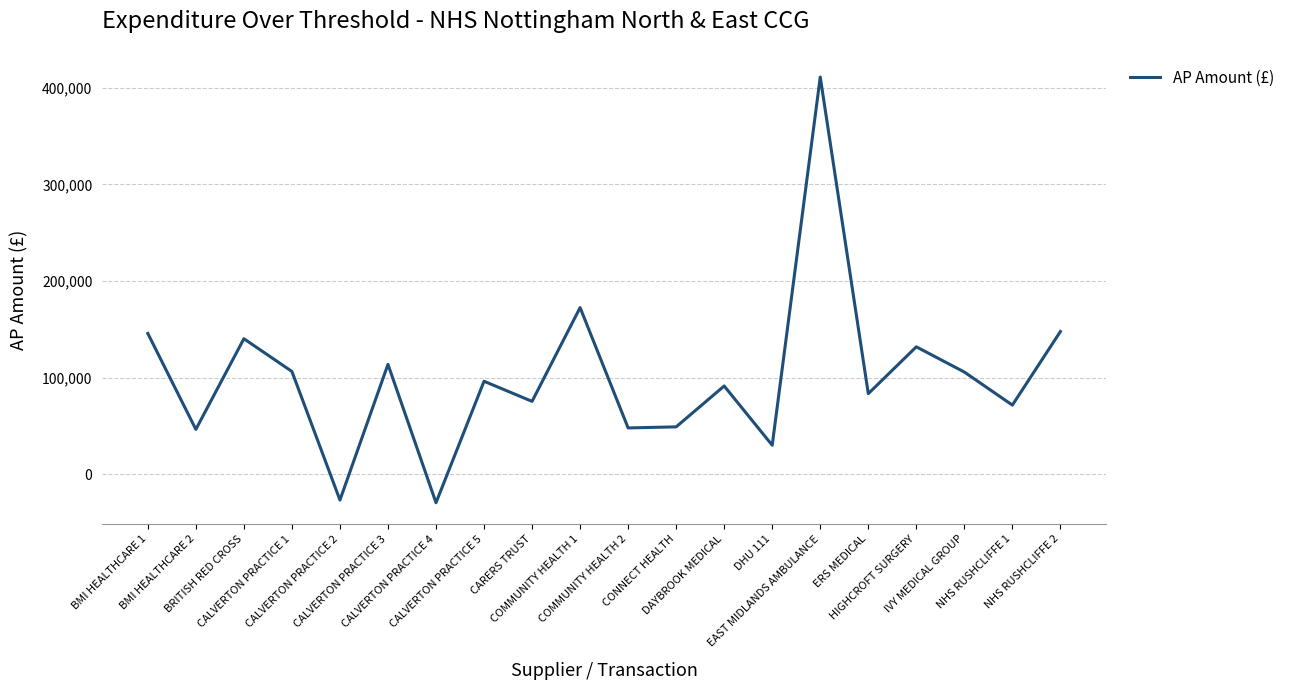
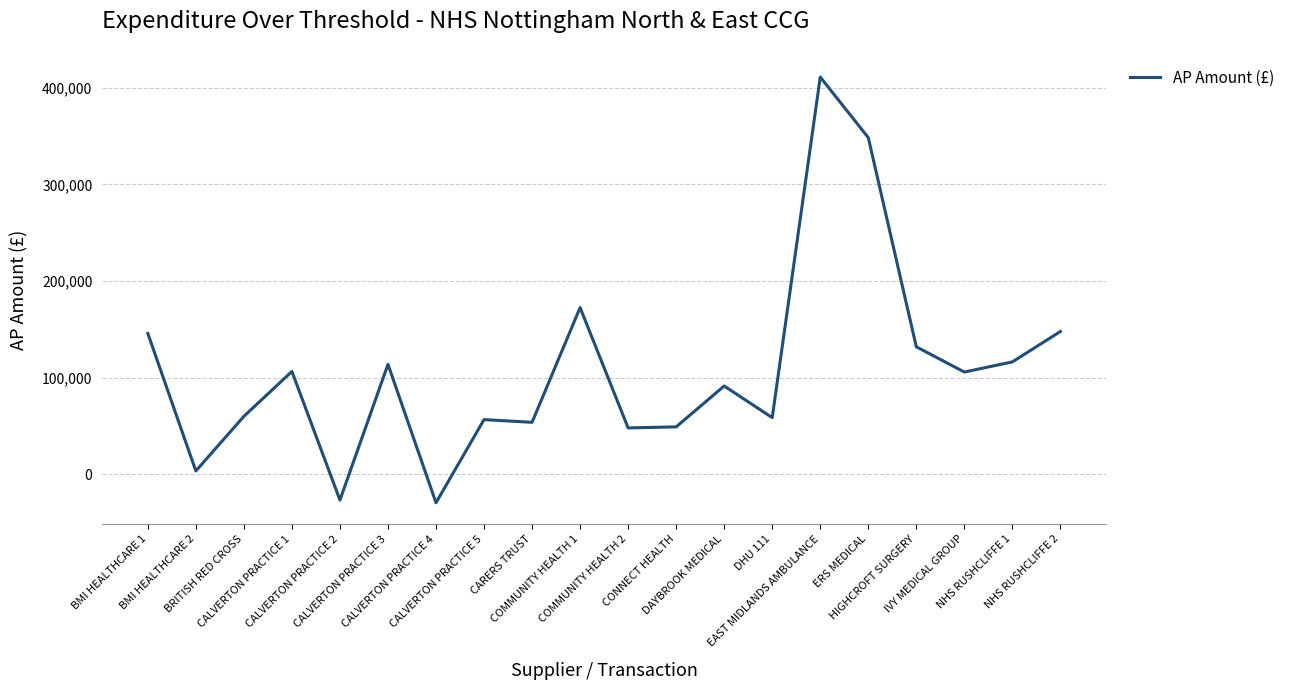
BMI HEALTHCARE 2: 50,000 -> 0
BRITISH RED CROSS: 140,000 -> 60,000
CALVERTON PRACTICE 5: 100,000 -> 60,000
CARERS TRUST: 80,000 -> 50,000
DHU 111: 30,000 -> 60,000
ERS MEDICAL: 80,000 -> 350,000
NHS RUSHCLIFFE 1: 70,000 -> 120,000
